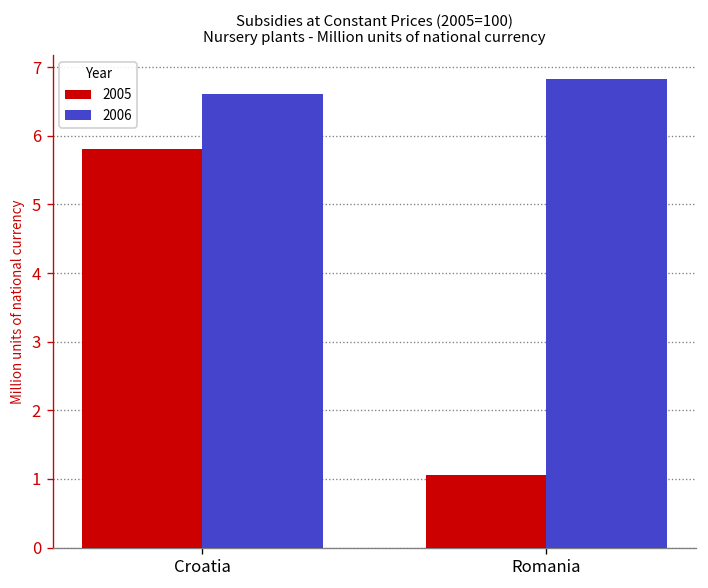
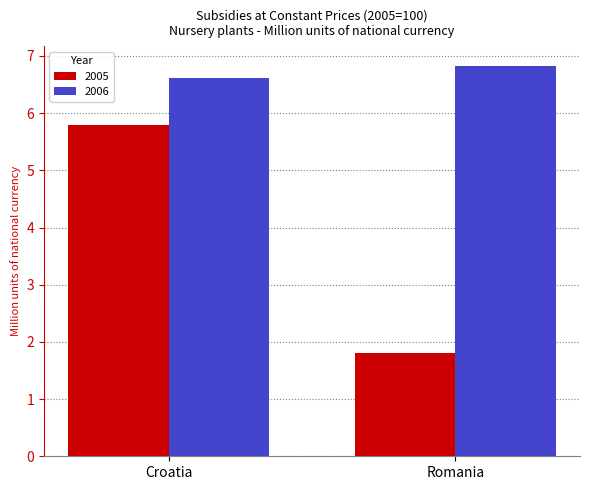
2005, Romania: 1.1 -> 1.8
